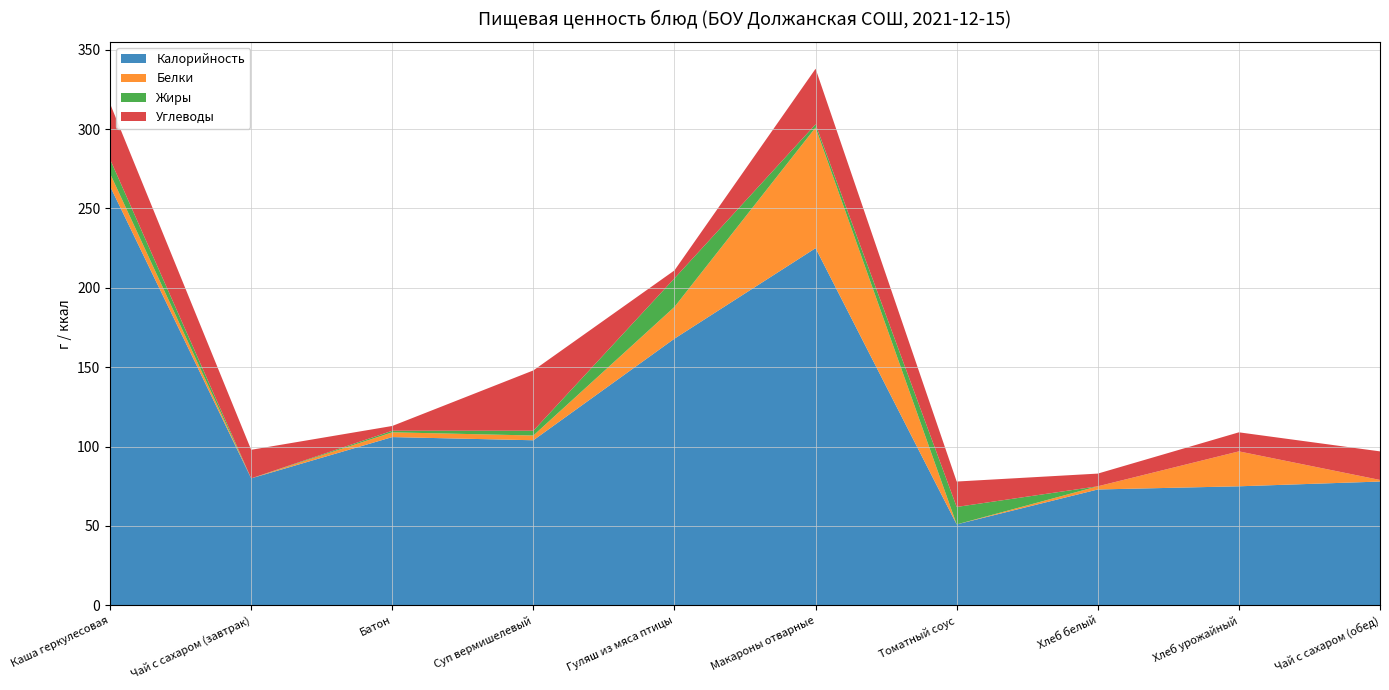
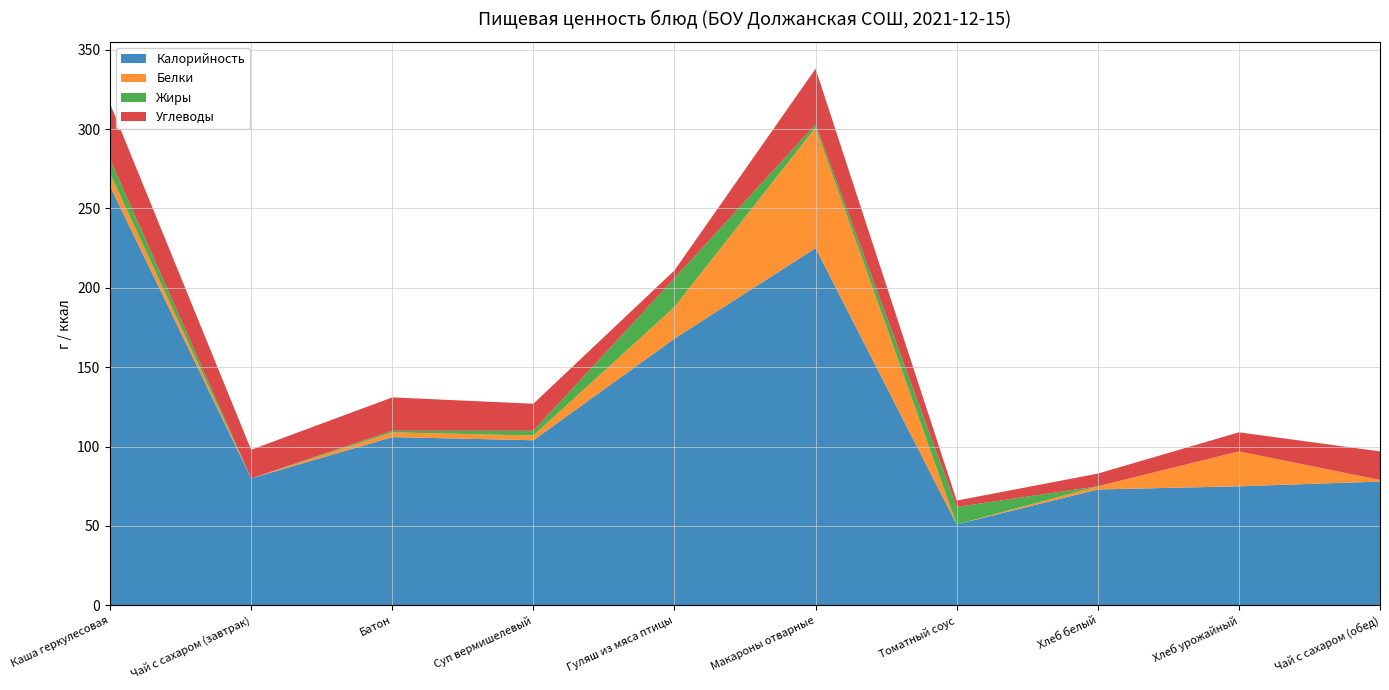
Углеводы, Батон: 3 -> 21
Углеводы, Суп вермишелевый: 38 -> 17
Углеводы, Томатный соус: 16 -> 4
